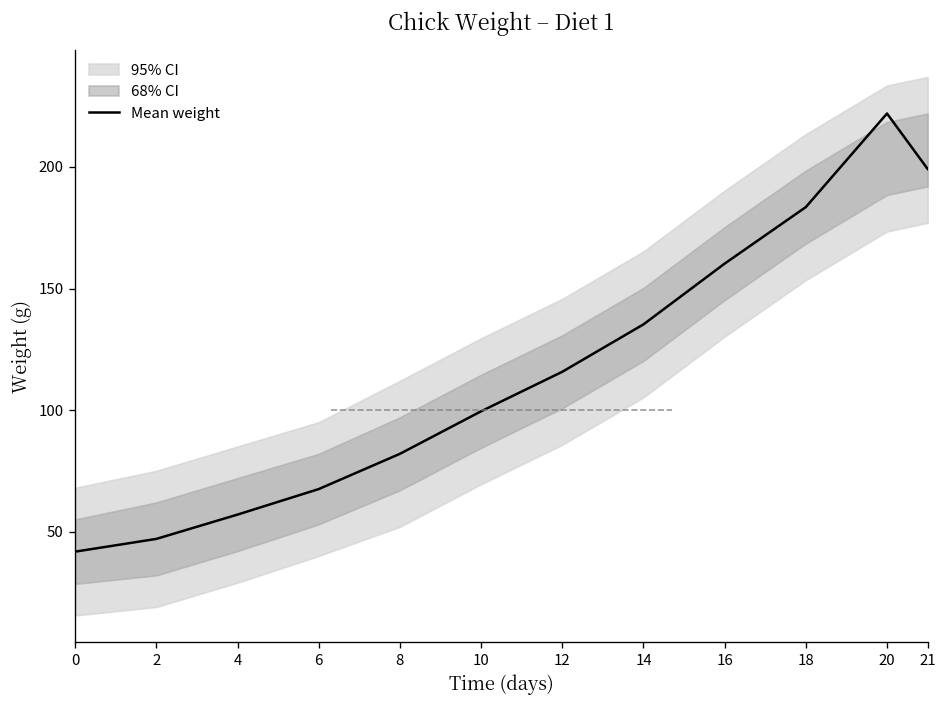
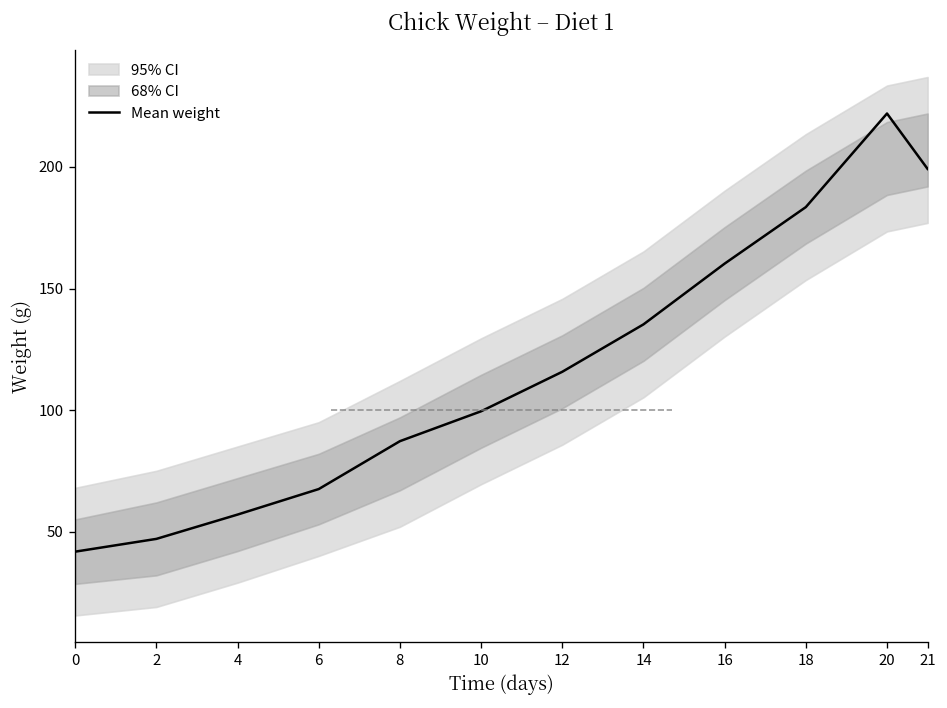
Mean weight, 8: 82 -> 87
